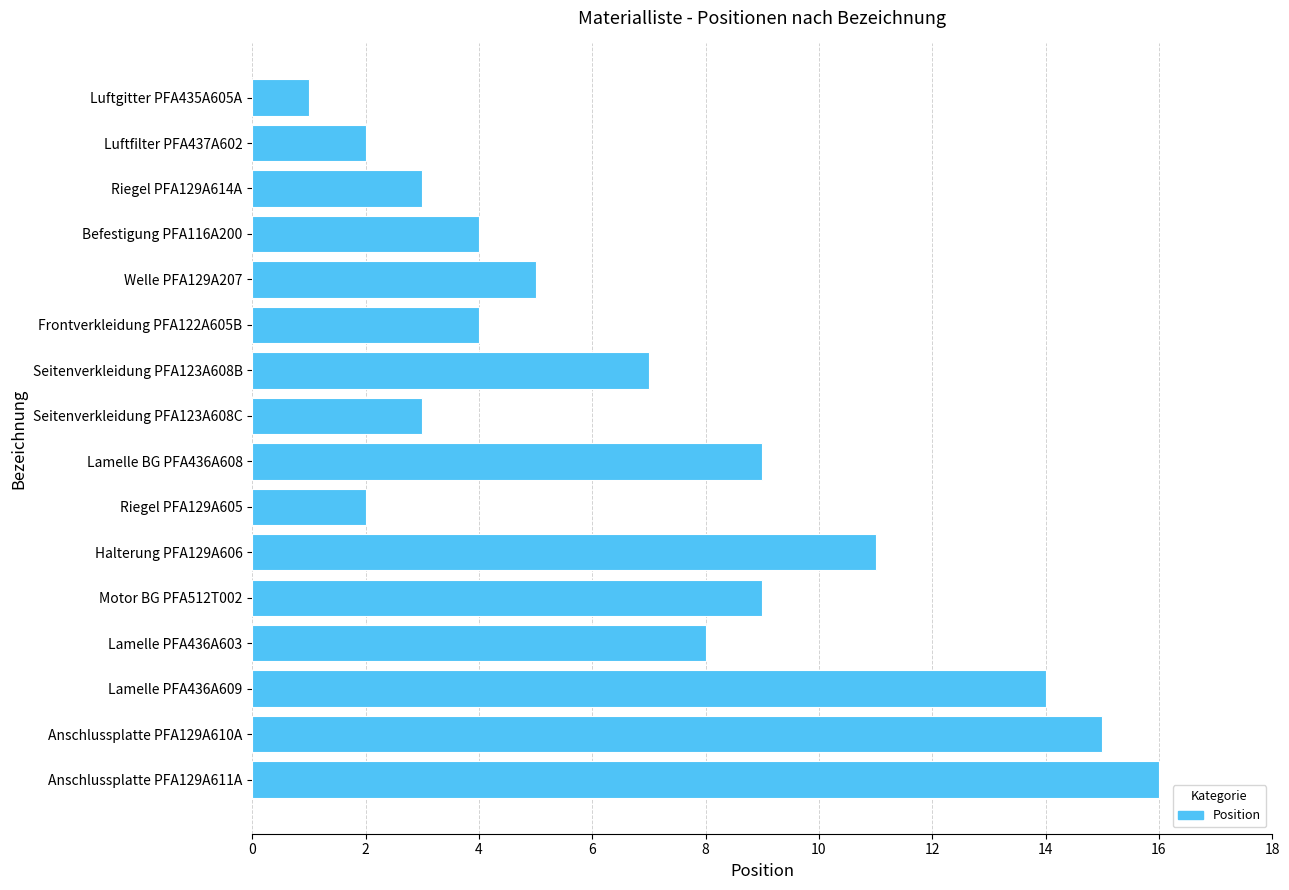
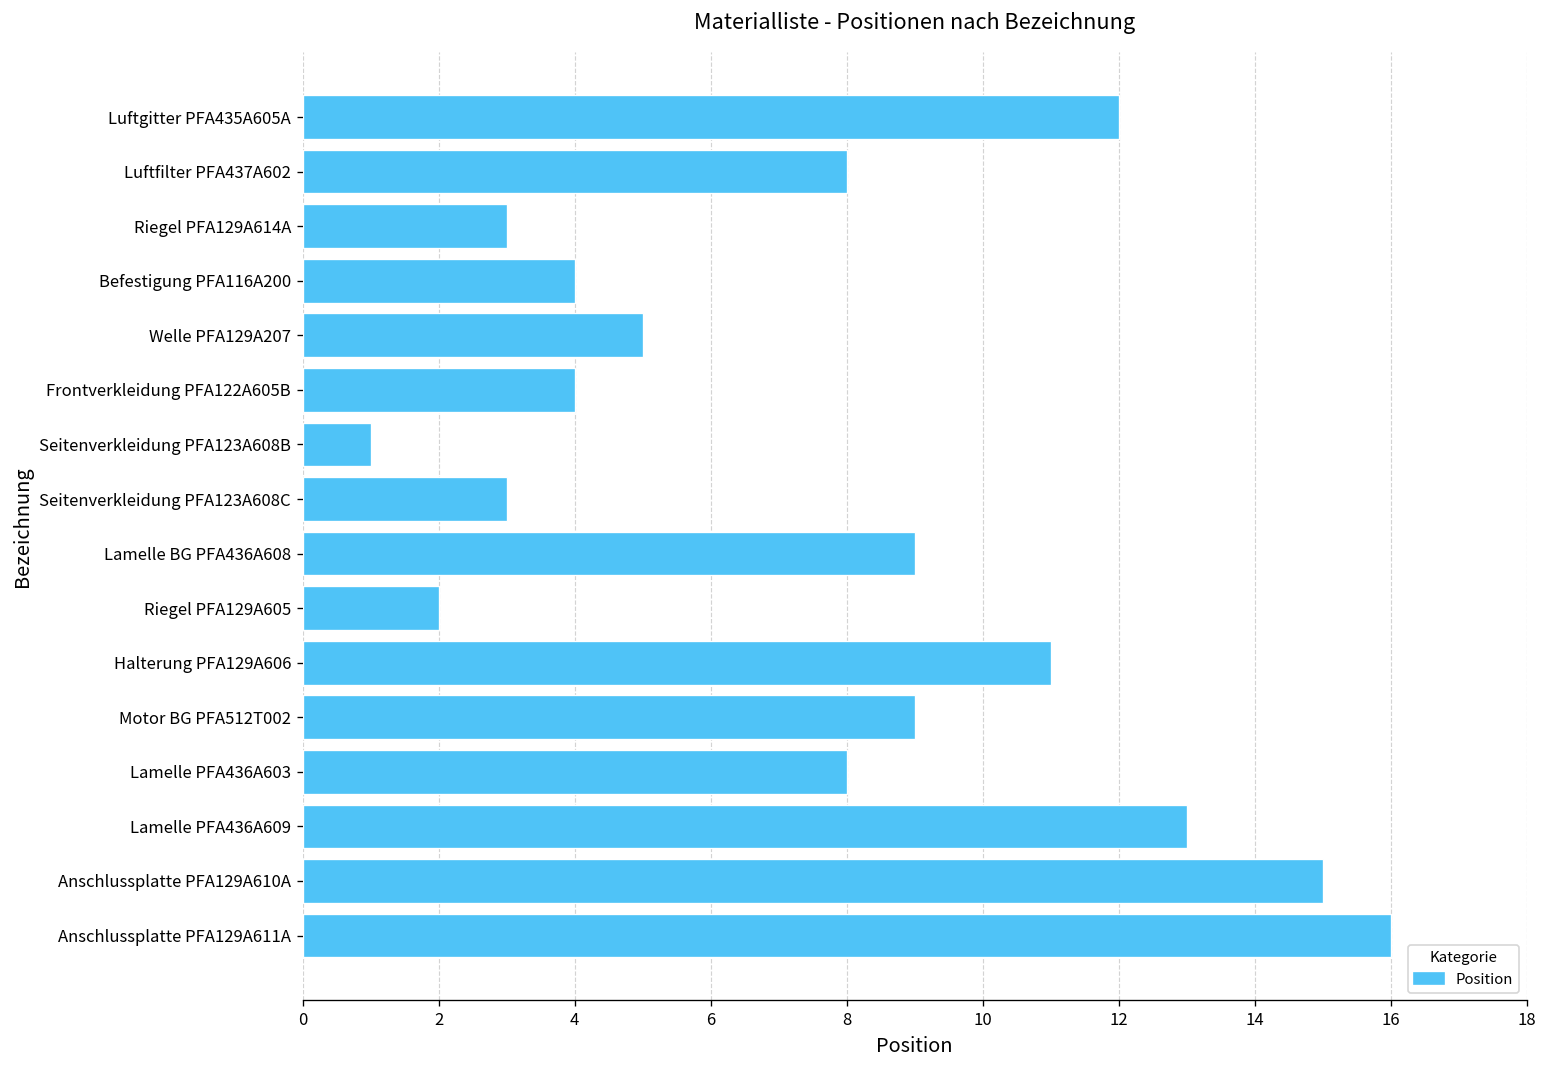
Luftgitter PFA435A605A: 1 -> 12
Luftfilter PFA437A602: 2 -> 8
Seitenverkleidung PFA123A608B: 7 -> 1
Lamelle PFA436A609: 14 -> 13
